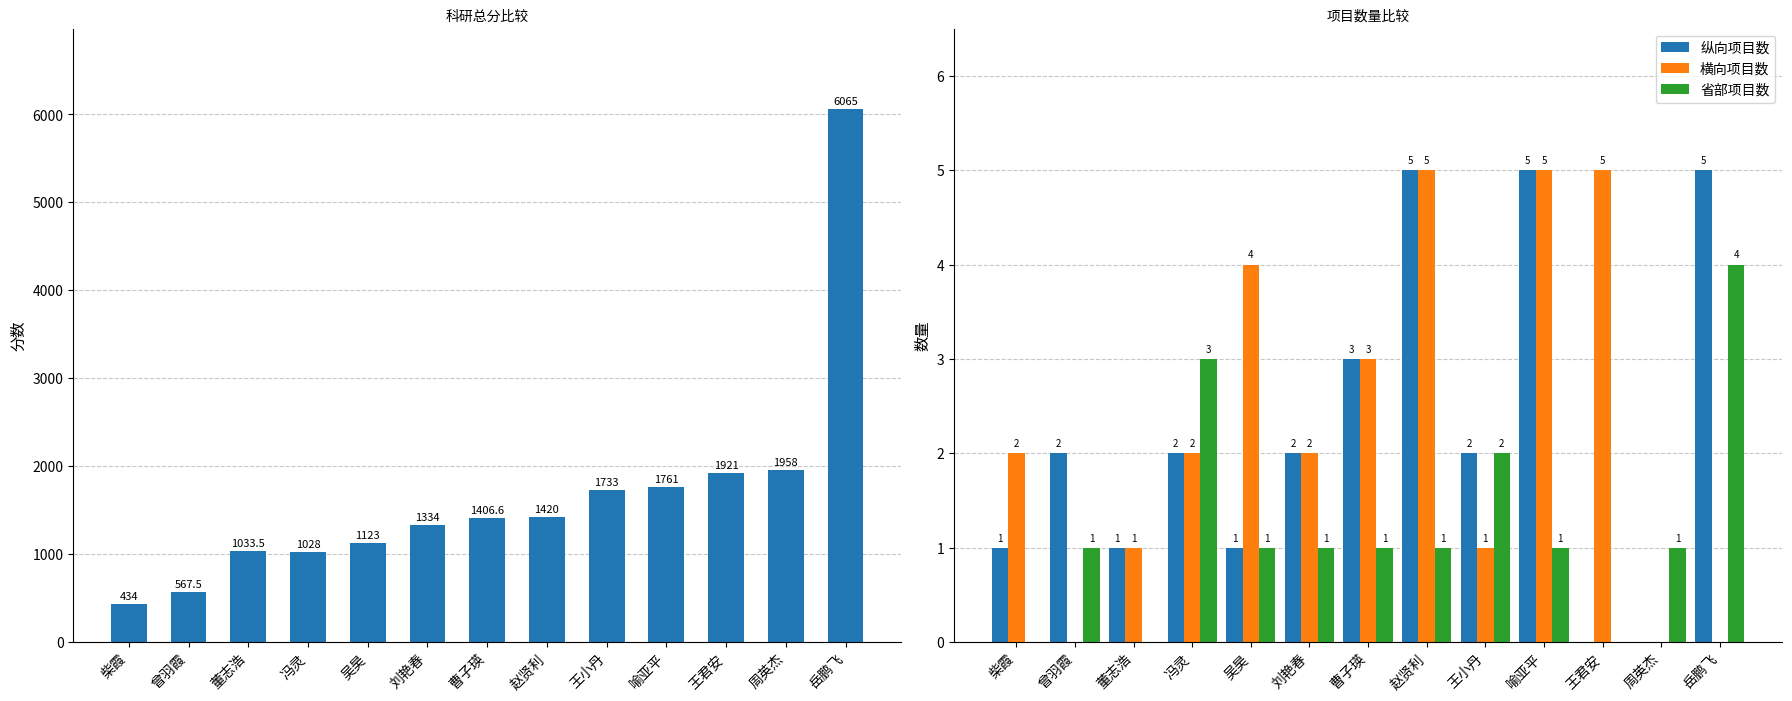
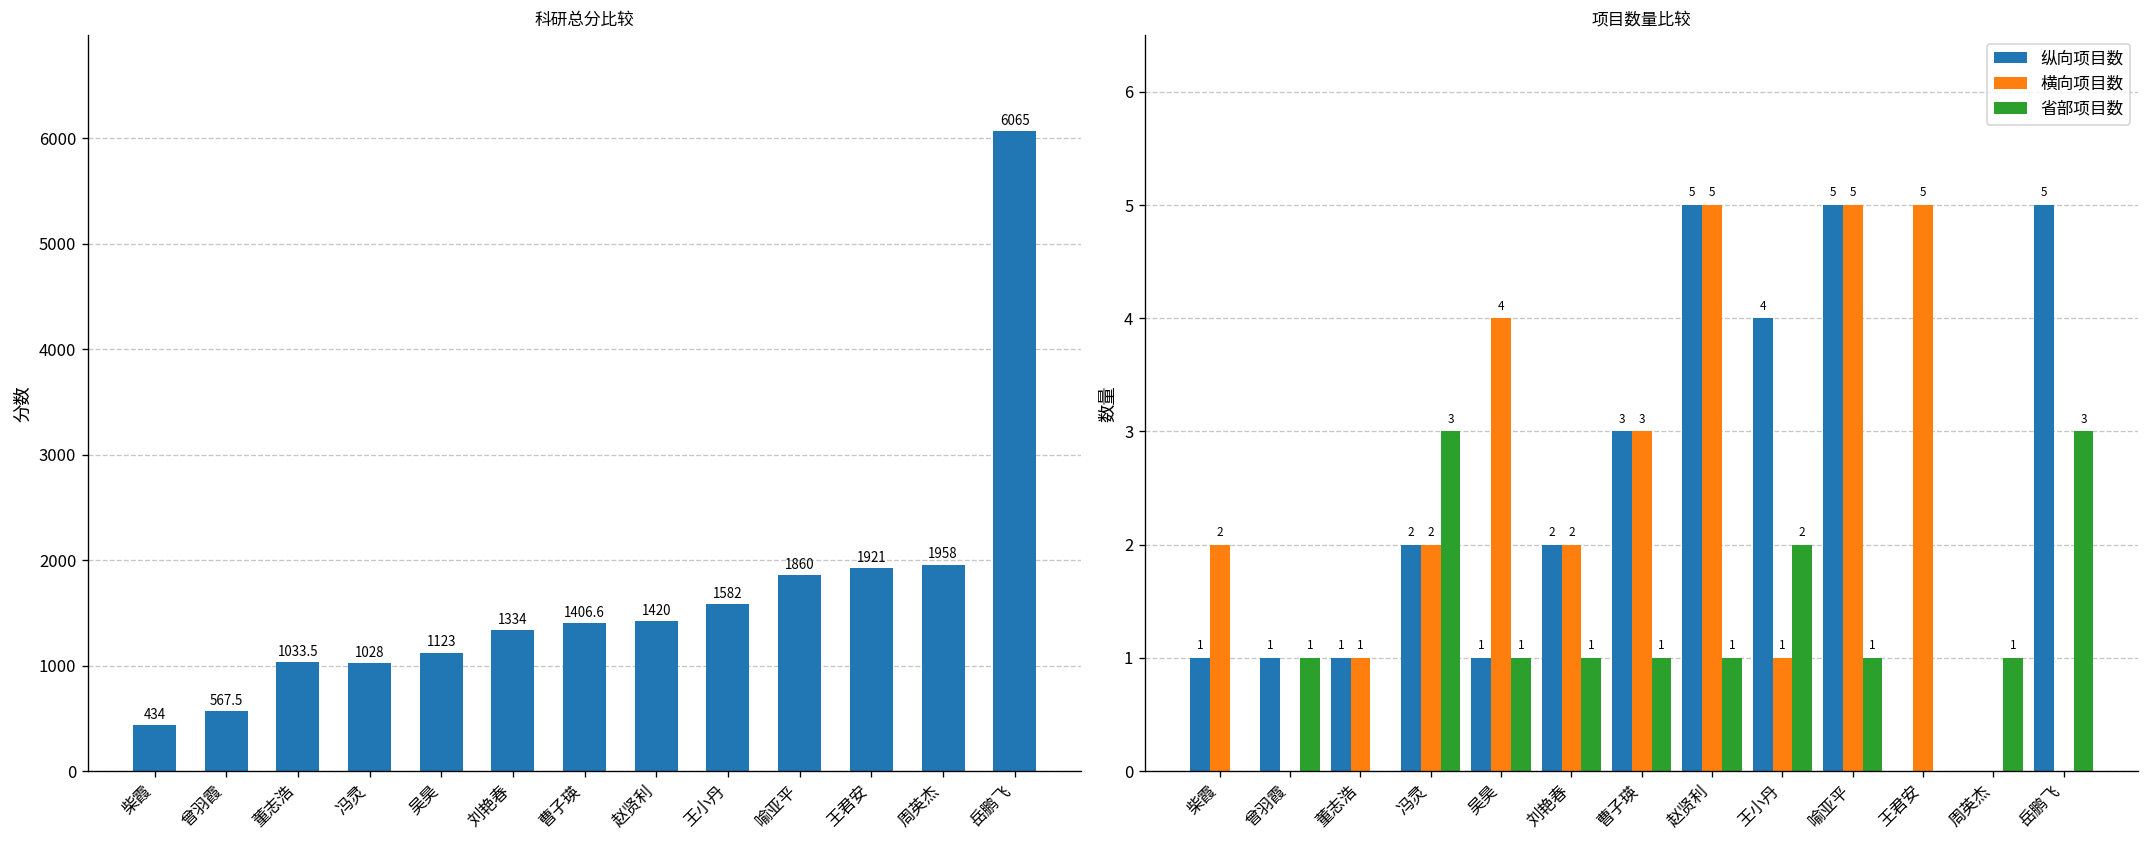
科研总分比较, 王小丹: 1733 -> 1582
科研总分比较, 喻亚平: 1761 -> 1860
项目数量比较, 纵向项目数, 曾羽霞: 2 -> 1
项目数量比较, 纵向项目数, 王小丹: 2 -> 4
项目数量比较, 省部项目数, 岳鹏飞: 4 -> 3
